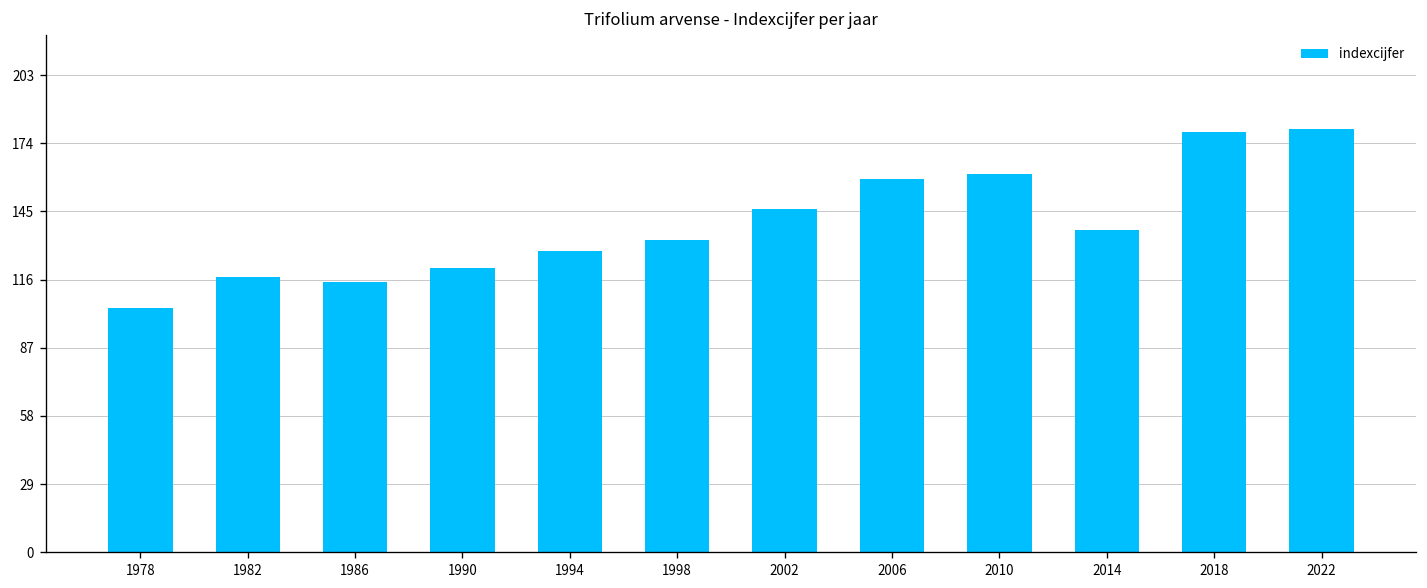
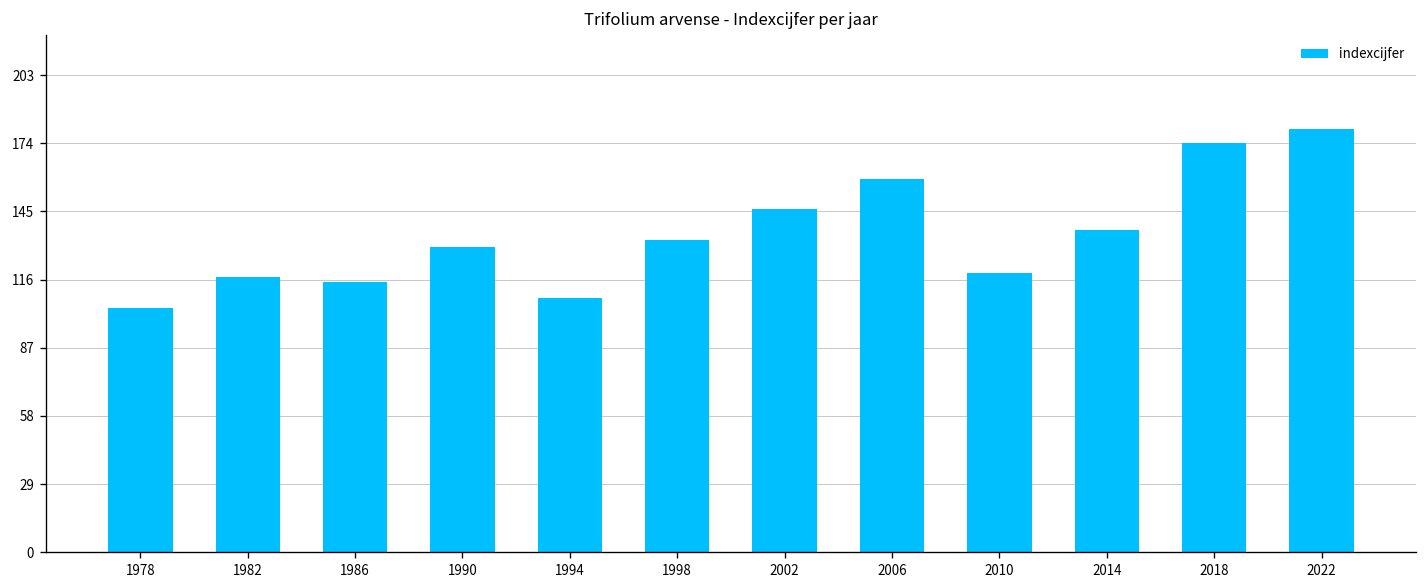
1990: 121 -> 130
1994: 128 -> 108
2010: 161 -> 119
2018: 179 -> 174
